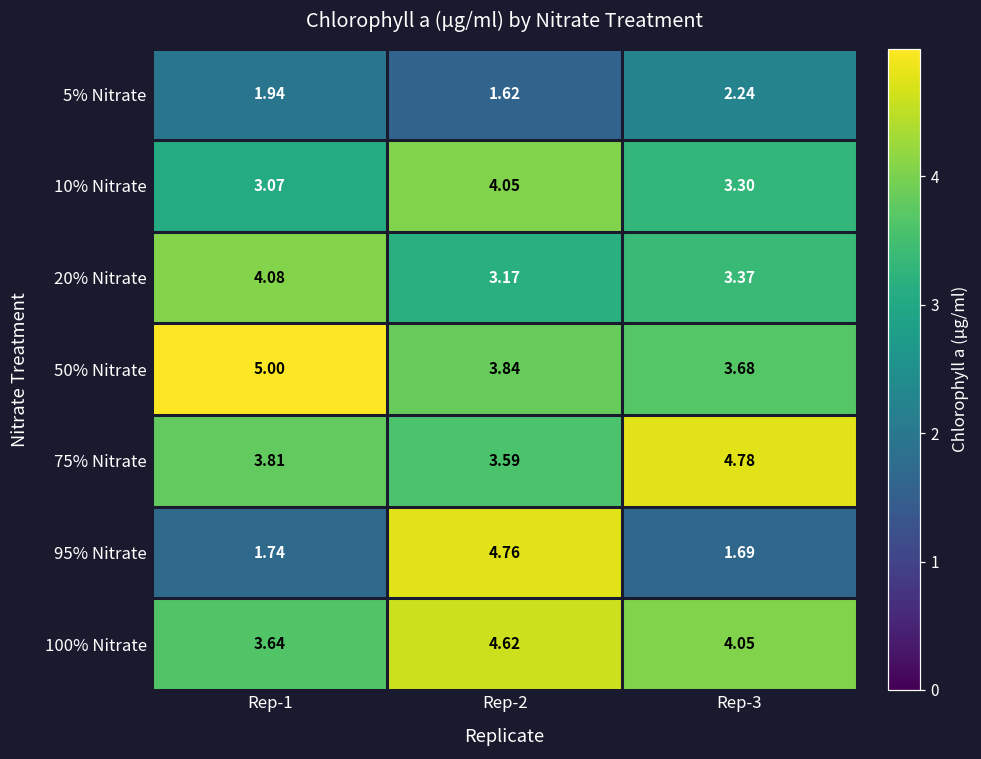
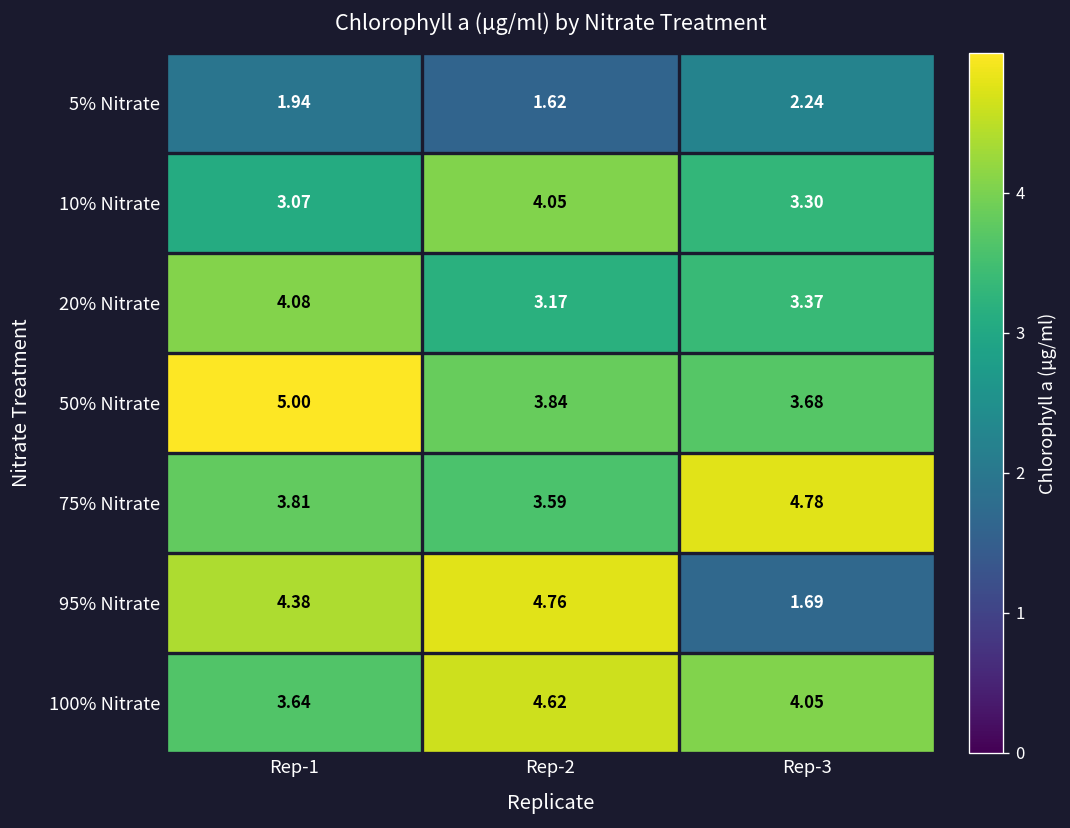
95% Nitrate, Rep-1: 1.74 -> 4.38
